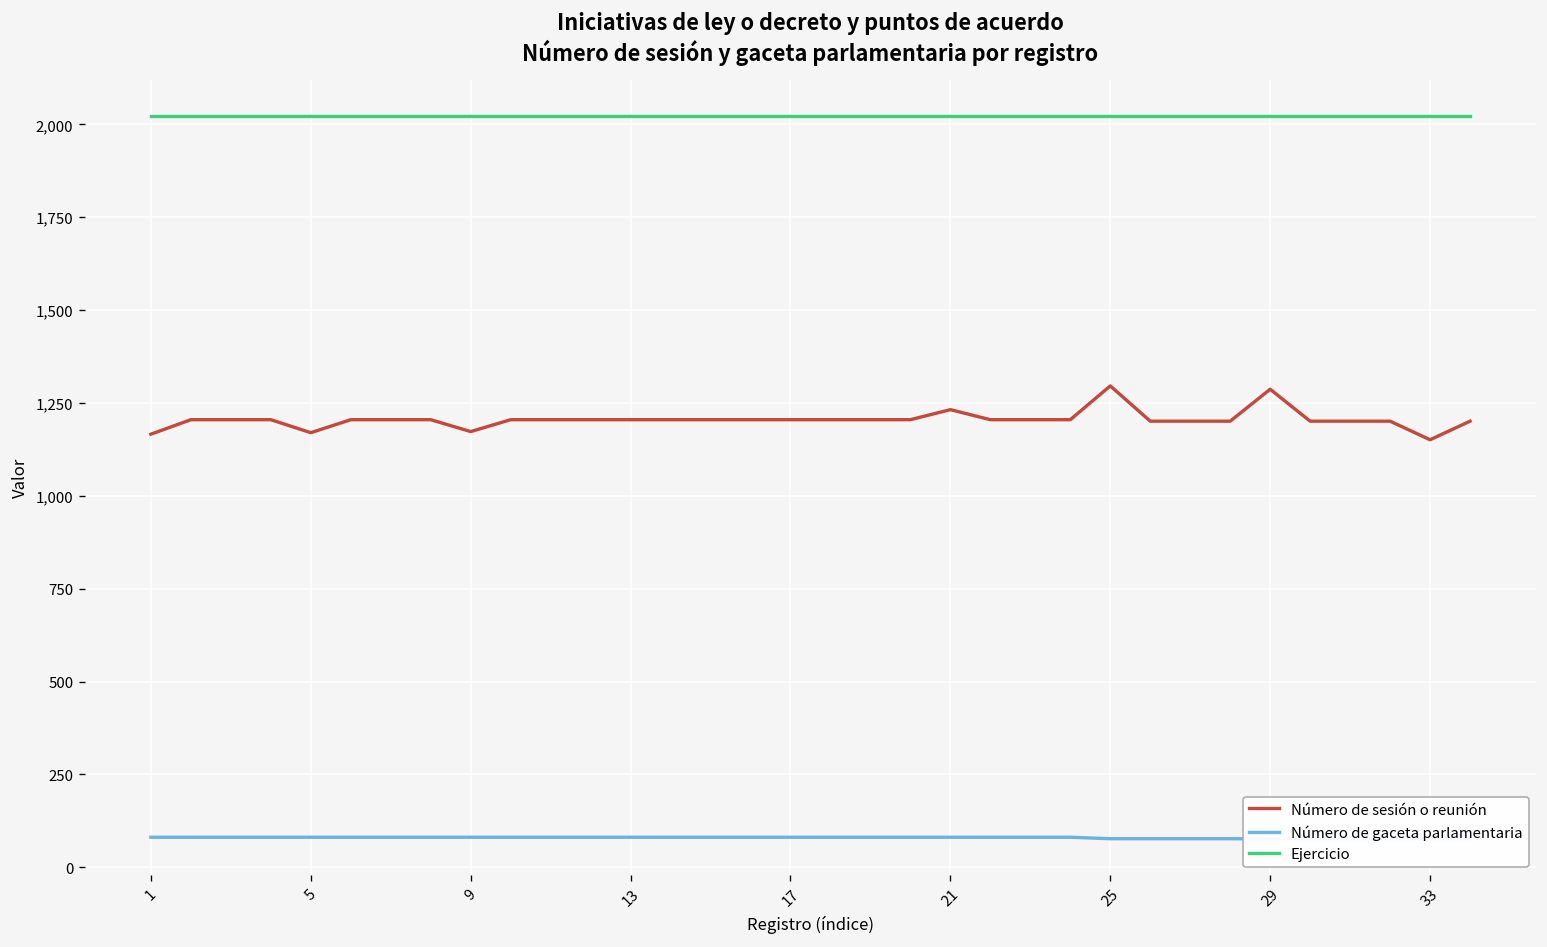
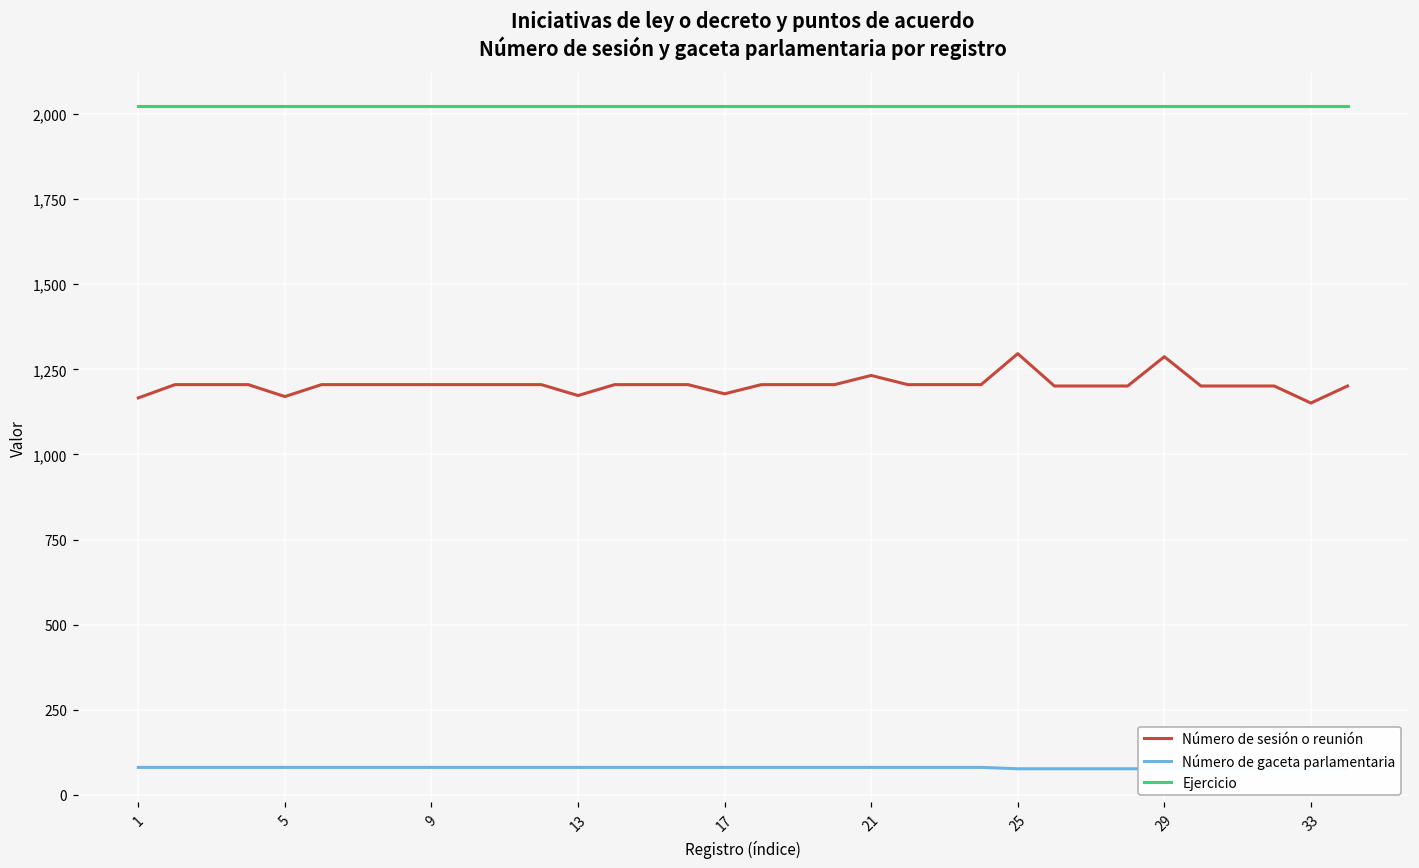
Número de sesión o reunión, 9: 1,170 -> 1,210
Número de sesión o reunión, 13: 1,210 -> 1,170
Número de sesión o reunión, 17: 1,210 -> 1,180
